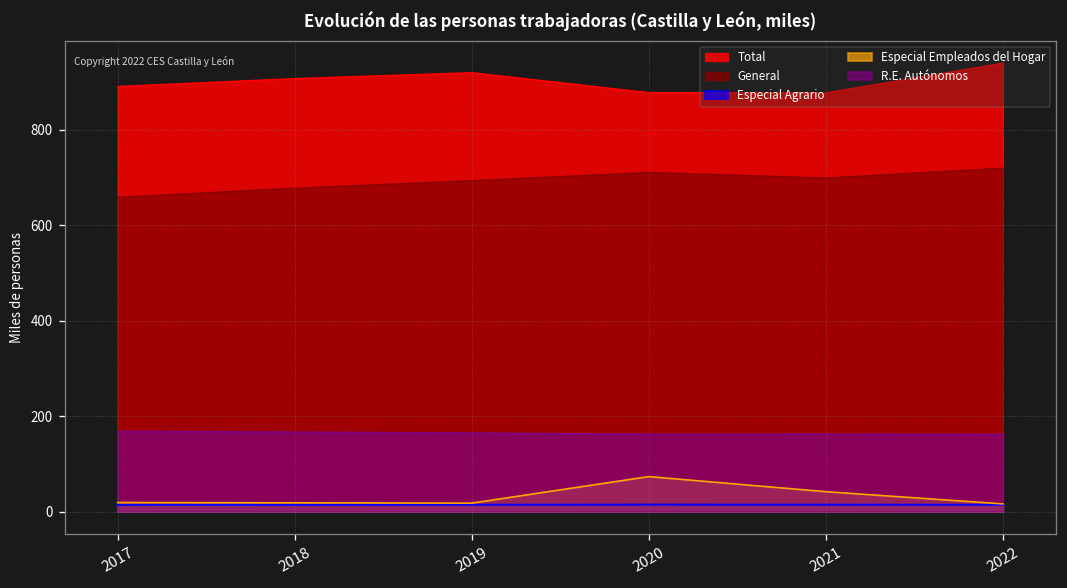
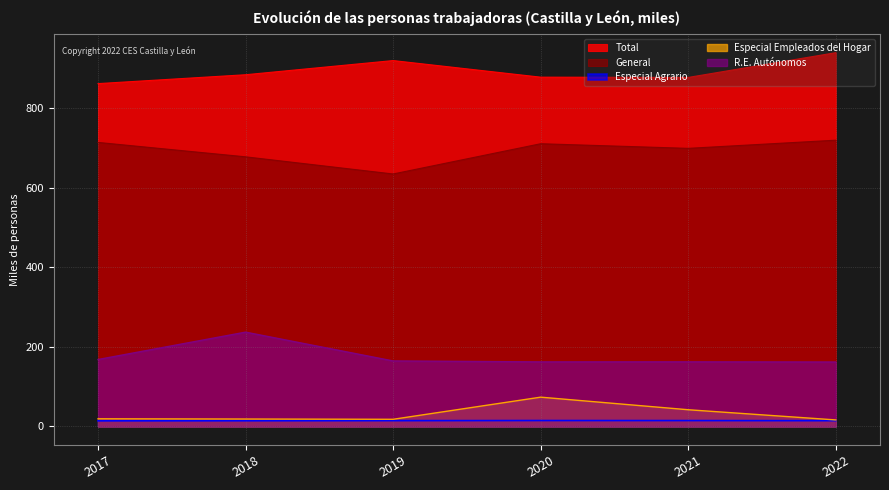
Total, 2017: 890 -> 860
General, 2017: 660 -> 710
Total, 2018: 910 -> 880
R.E. Autónomos, 2018: 170 -> 240
General, 2019: 690 -> 630
